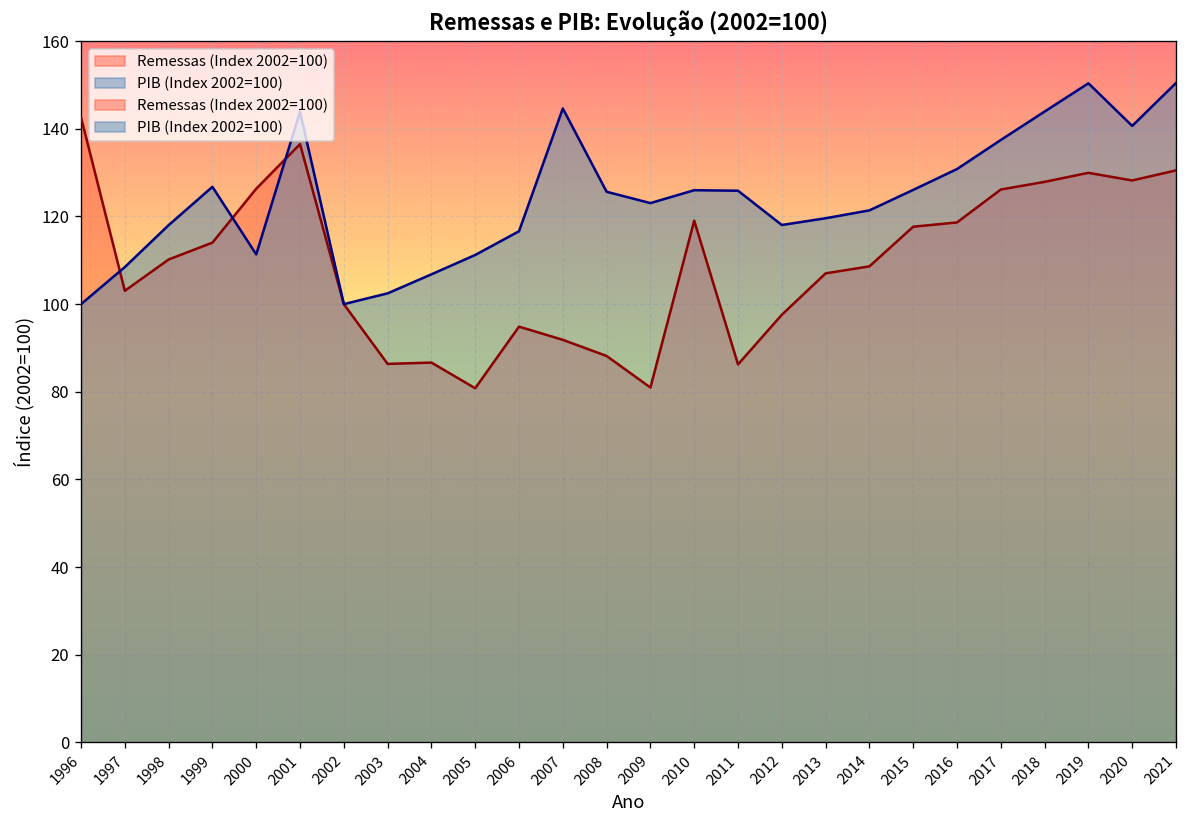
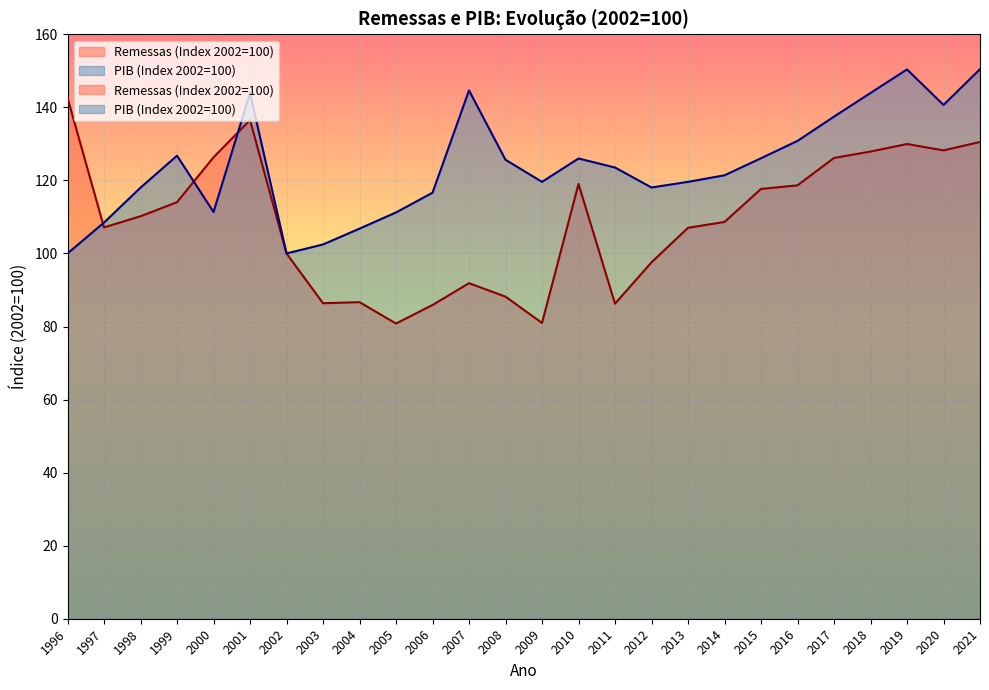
Remessas (Index 2002=100), 1997: 103 -> 107
Remessas (Index 2002=100), 2006: 95 -> 86
PIB (Index 2002=100), 2009: 123 -> 120
PIB (Index 2002=100), 2011: 126 -> 124
